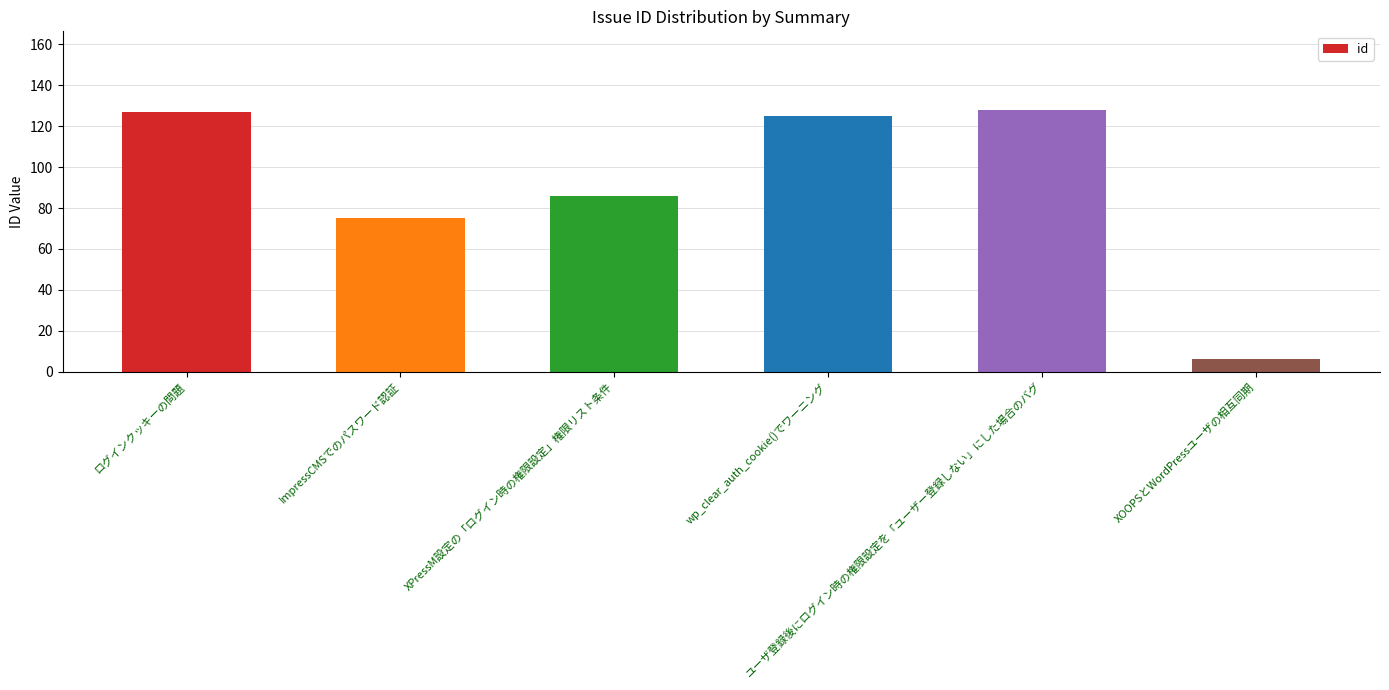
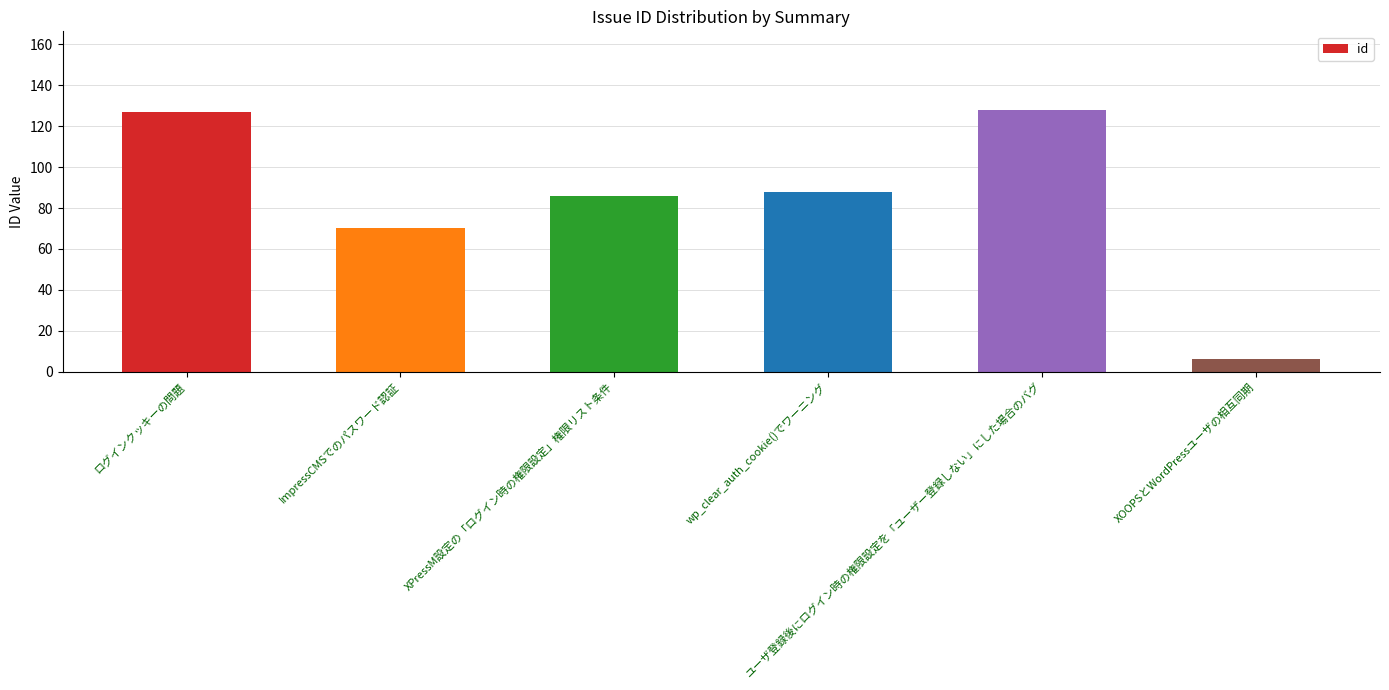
ImpressCMSでのパスワード認証: 75 -> 70
wp_clear_auth_cookie()でワーニング: 125 -> 88
